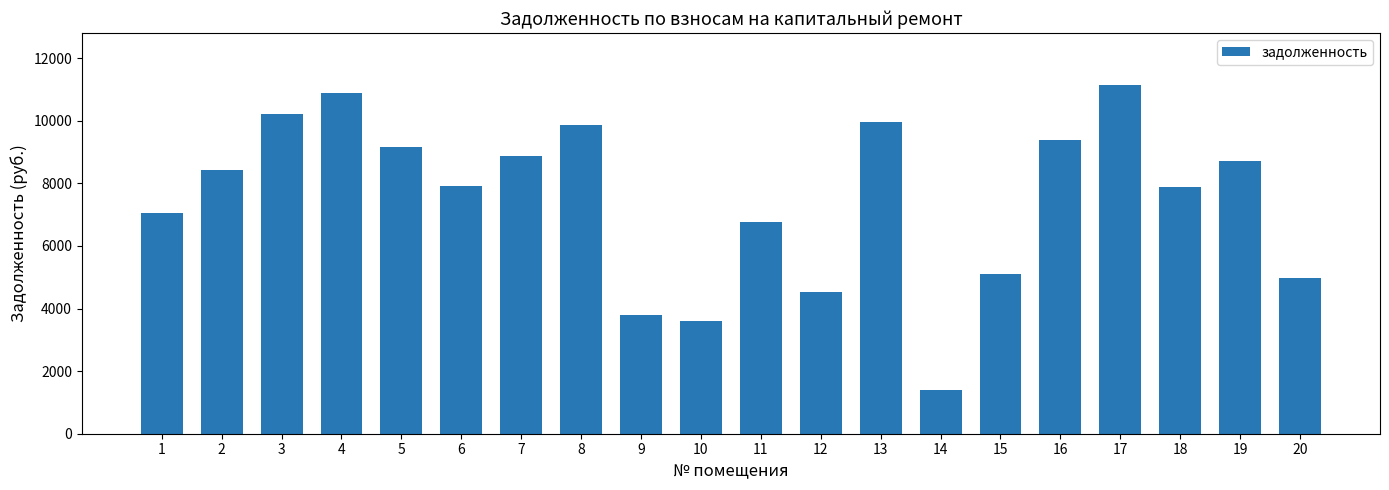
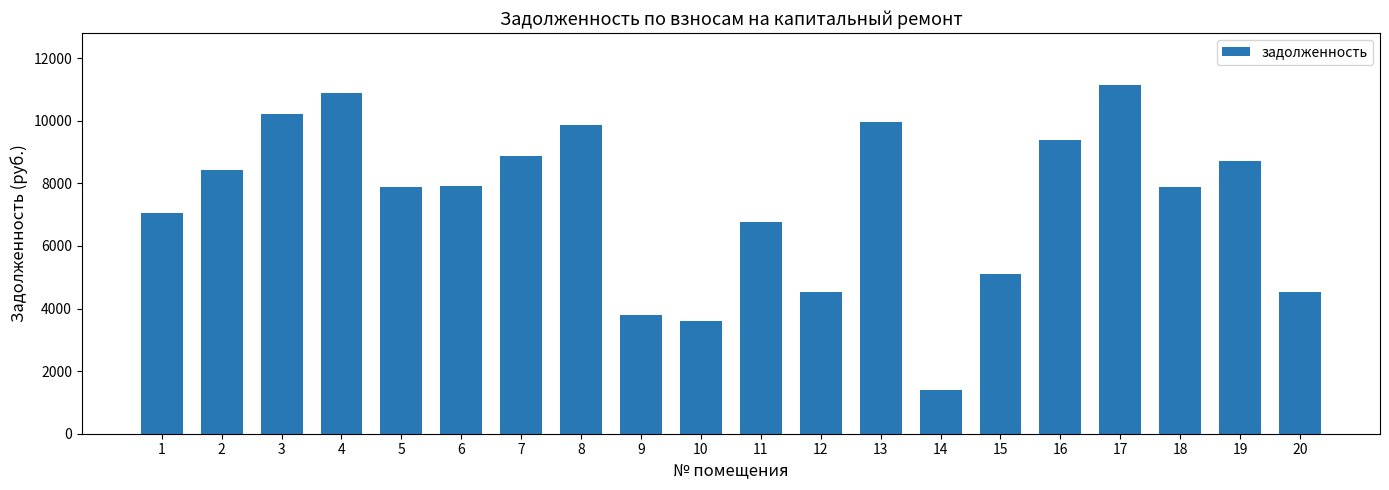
5: 9200 -> 7900
20: 5000 -> 4500
